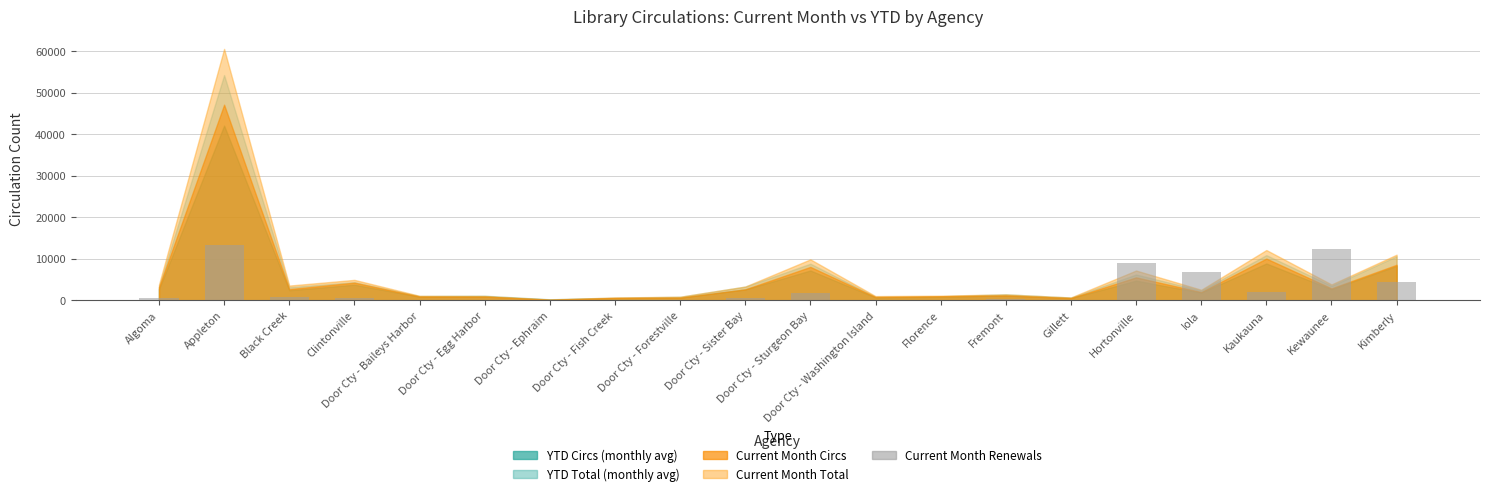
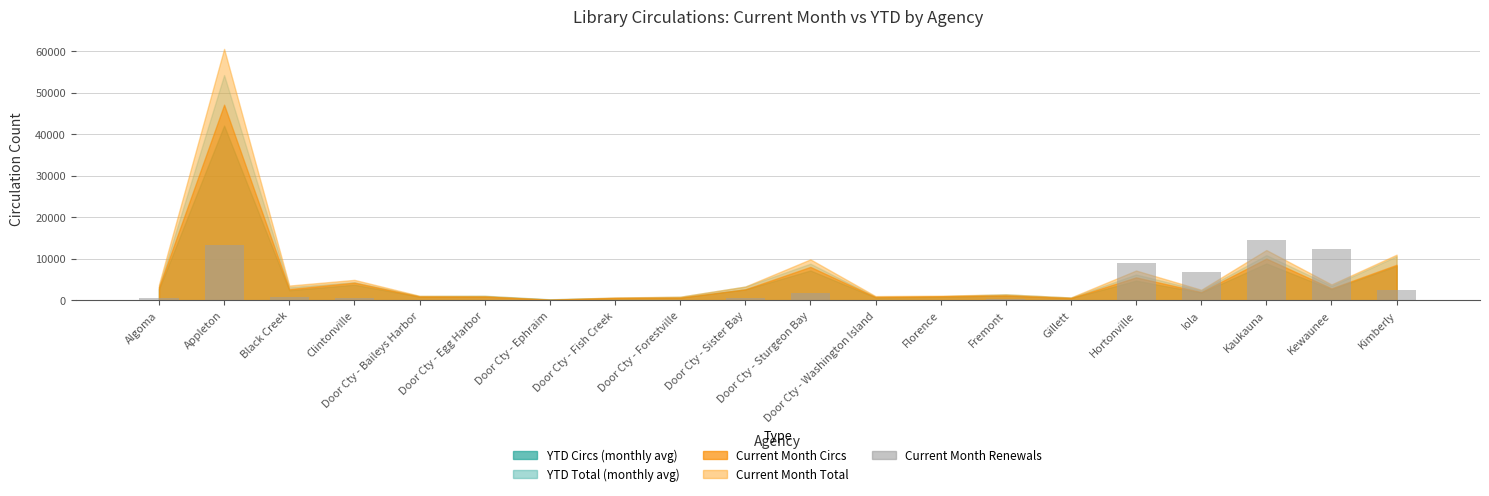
Current Month Renewals, Kaukauna: 2000 -> 15000
Current Month Renewals, Kimberly: 4000 -> 2000
